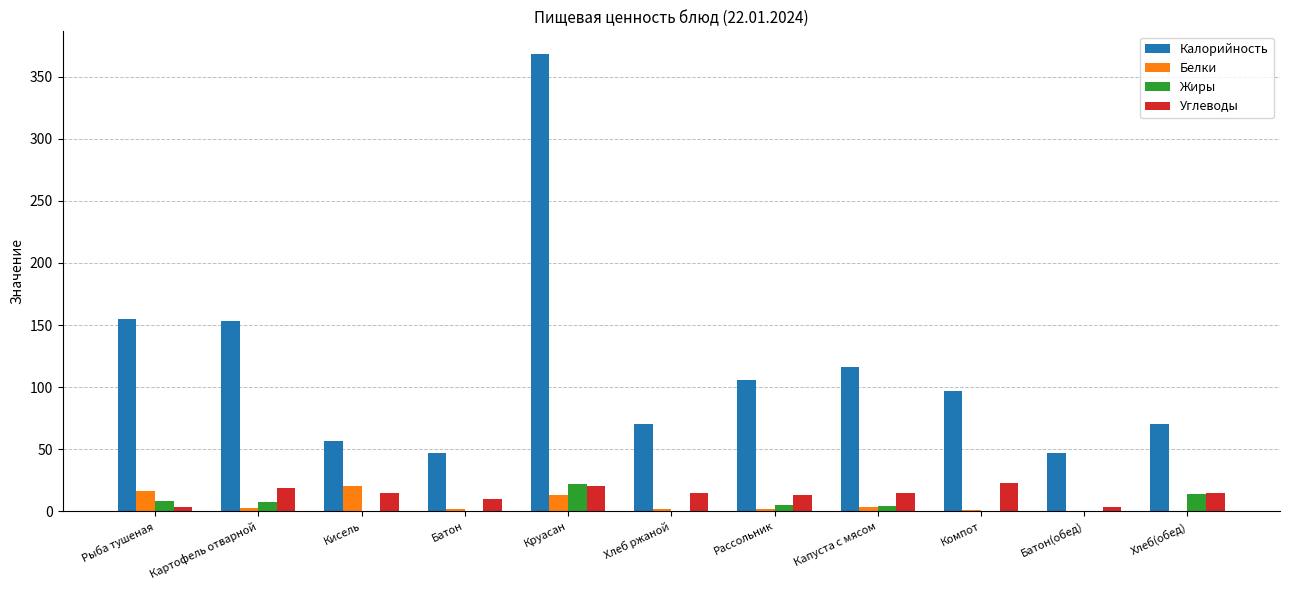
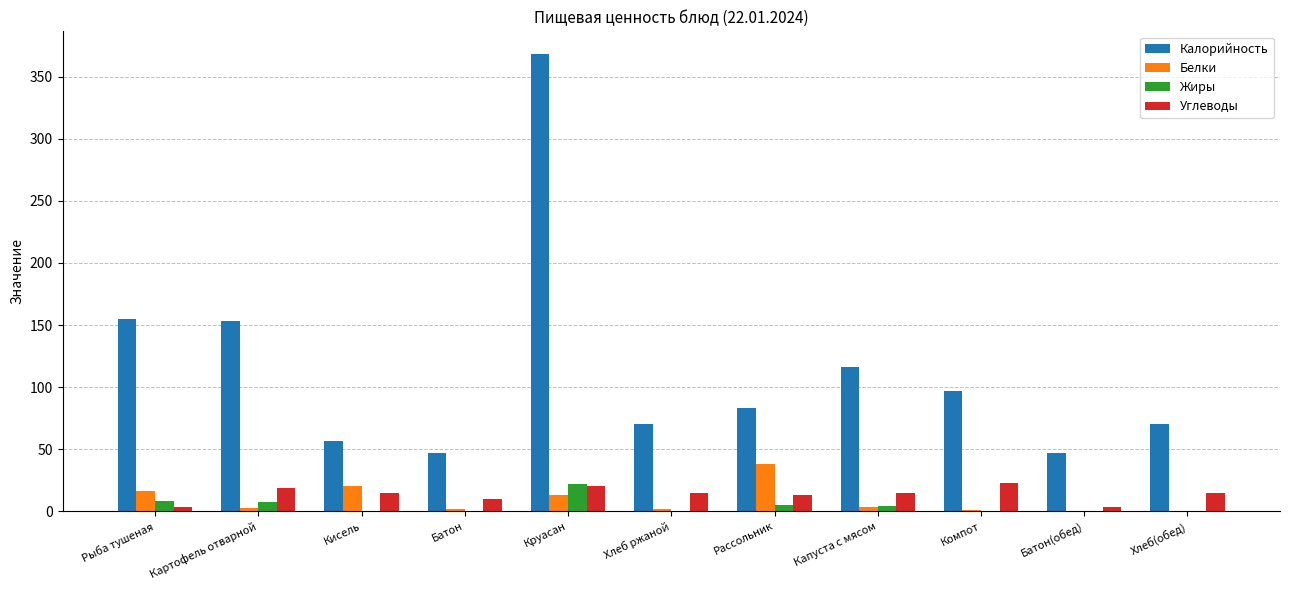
Калорийность, Рассольник: 106 -> 83
Белки, Рассольник: 2 -> 38
Жиры, Хлеб(обед): 14 -> 0
